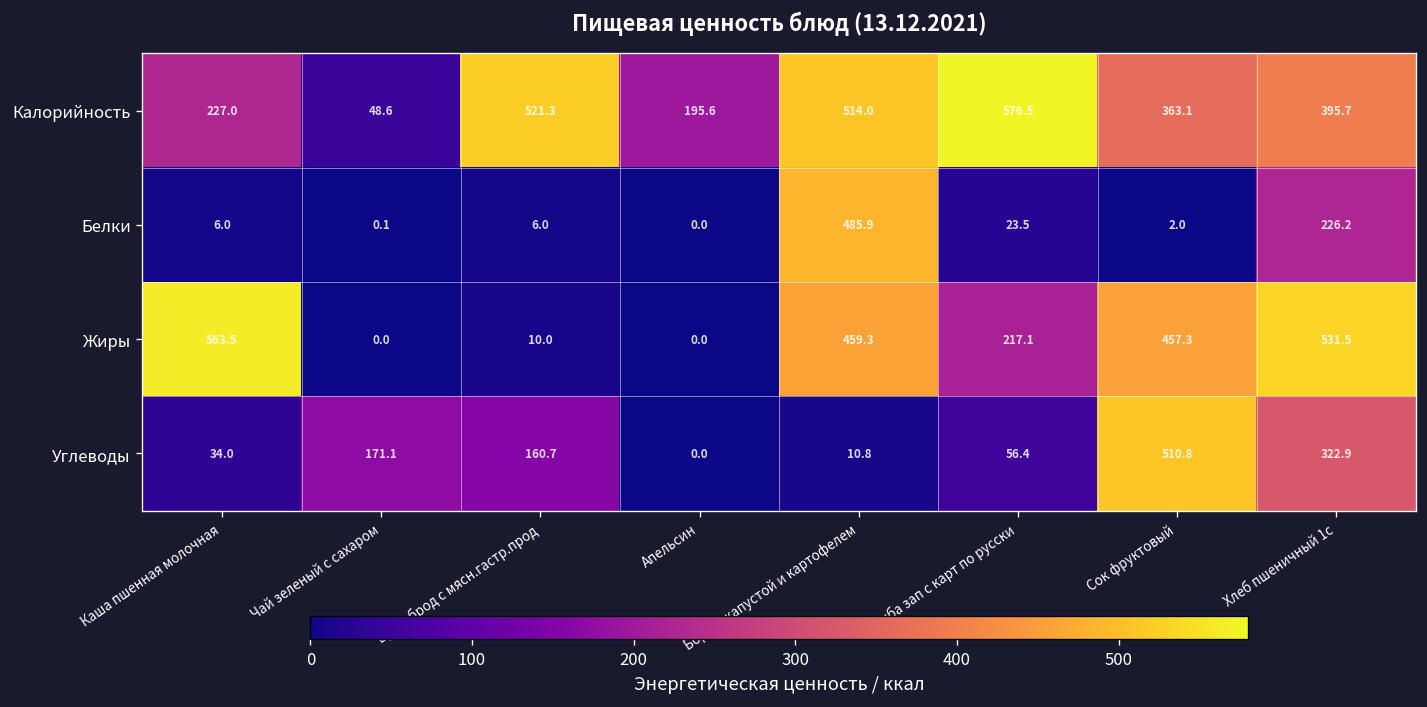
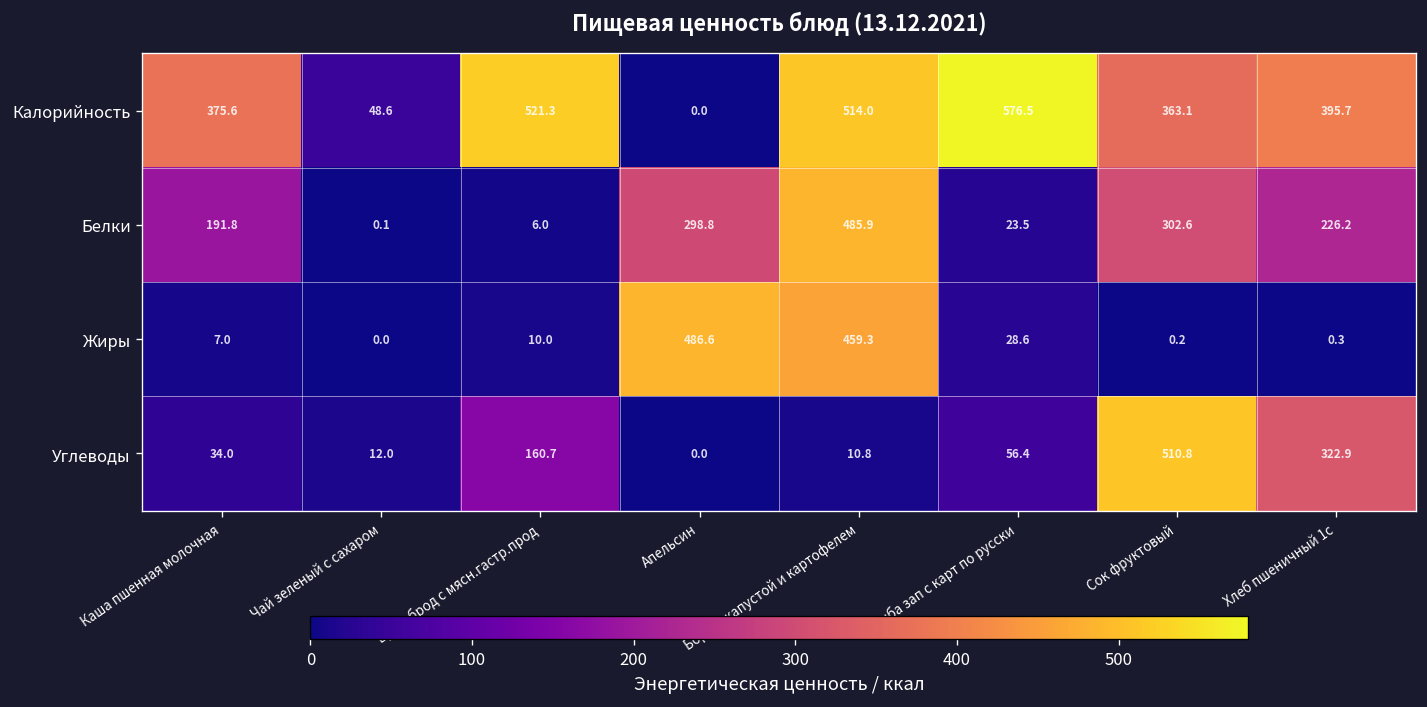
Калорийность, Каша пшенная молочная: 227.0 -> 375.6
Калорийность, Апельсин: 195.6 -> 0.0
Белки, Каша пшенная молочная: 6.0 -> 191.8
Белки, Апельсин: 0.0 -> 298.8
Белки, Сок фруктовый: 2.0 -> 302.6
Жиры, Каша пшенная молочная: 563.5 -> 7.0
Жиры, Апельсин: 0.0 -> 486.6
Жиры, Рыба зап с карт по русски: 217.1 -> 28.6
Жиры, Сок фруктовый: 457.3 -> 0.2
Жиры, Хлеб пшеничный 1с: 531.5 -> 0.3
Углеводы, Чай зеленый с сахаром: 171.1 -> 12.0
